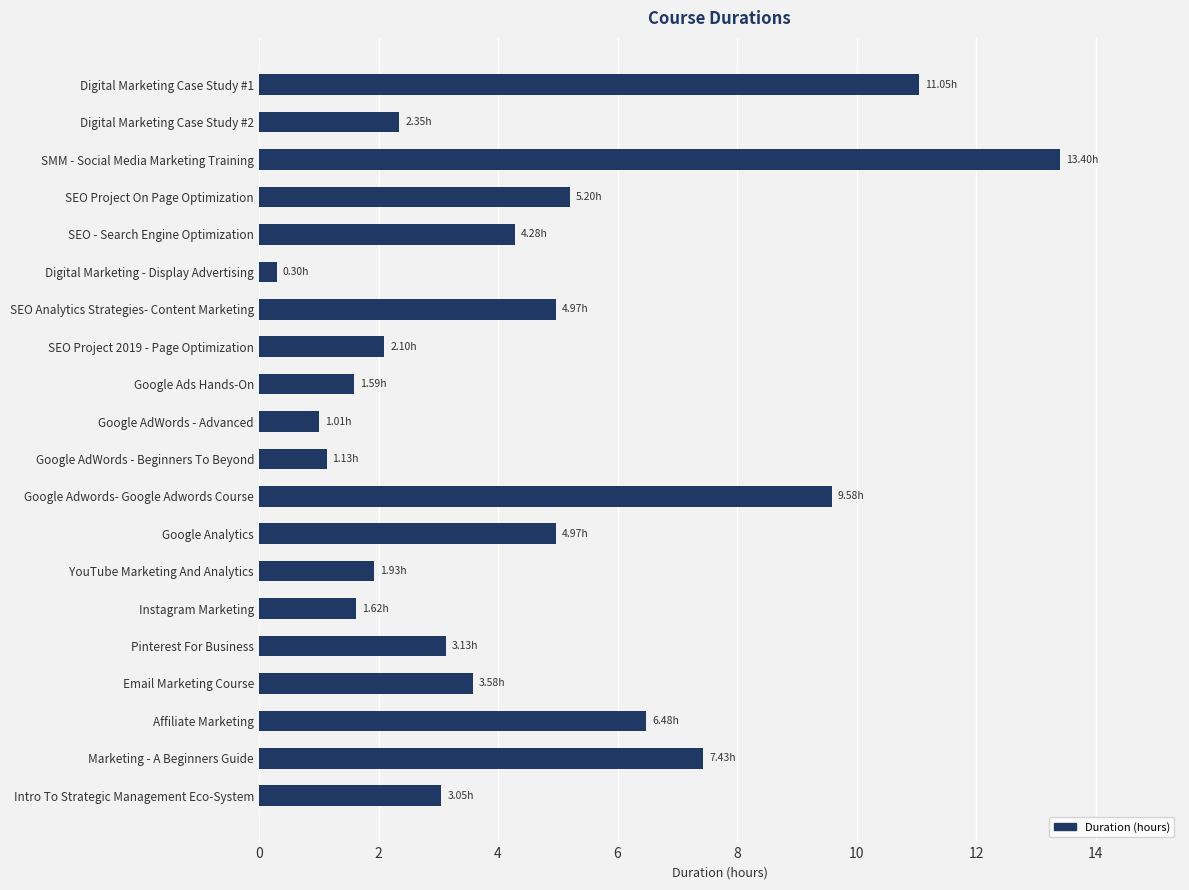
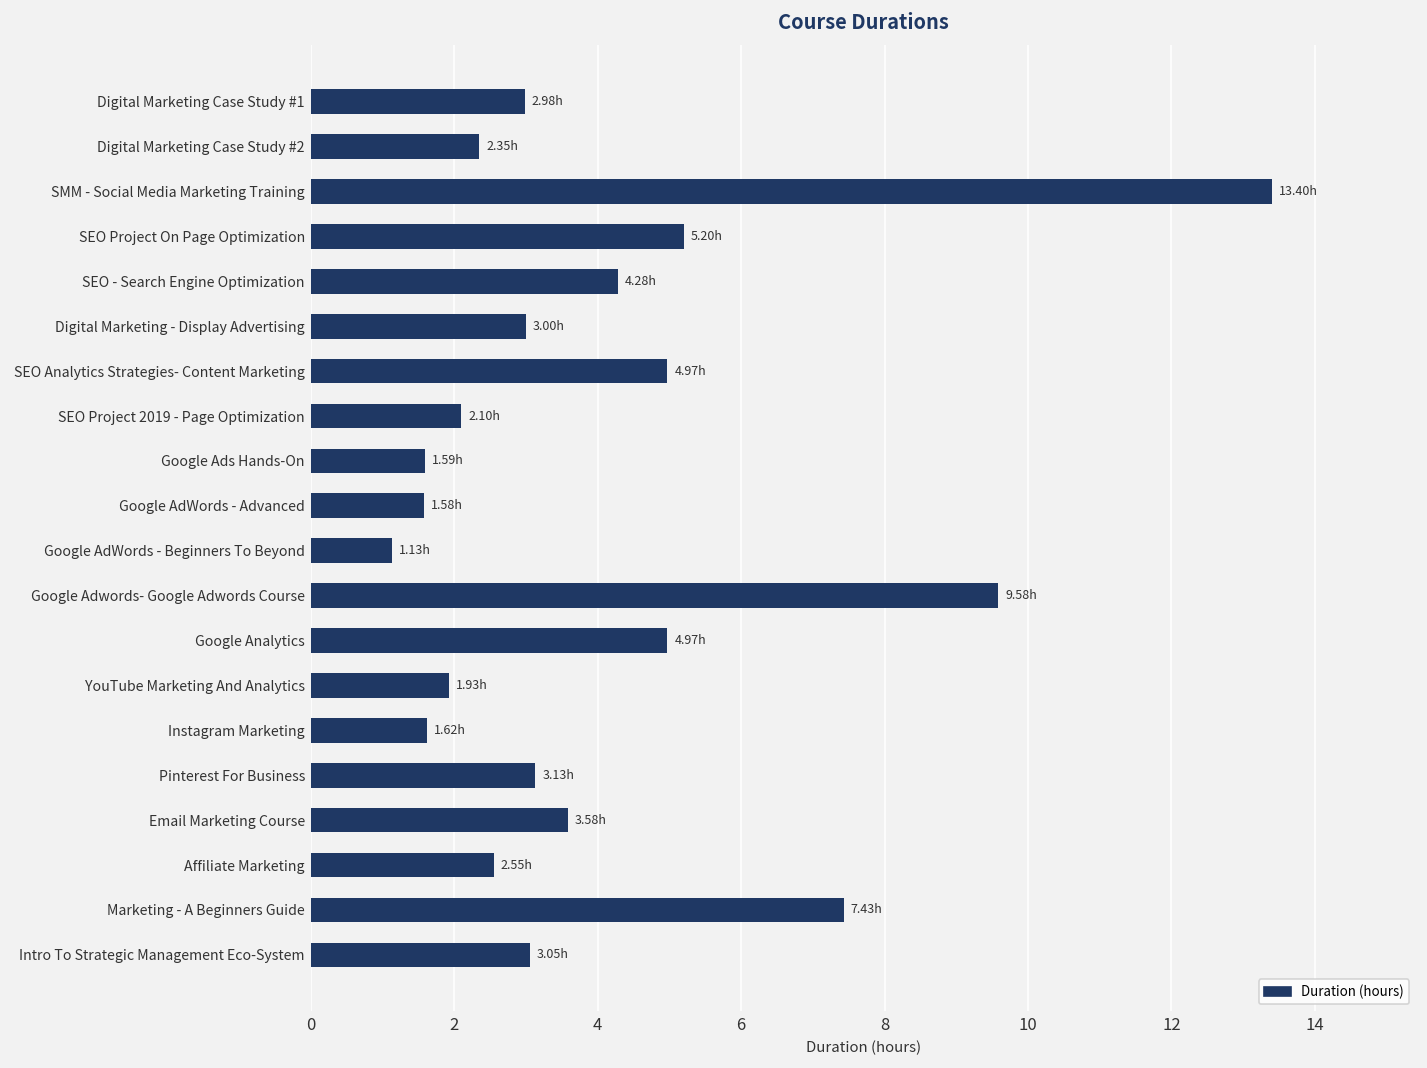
Digital Marketing Case Study #1: 11.05h -> 2.98h
Digital Marketing - Display Advertising: 0.30h -> 3.00h
Google AdWords - Advanced: 1.01h -> 1.58h
Affiliate Marketing: 6.48h -> 2.55h
